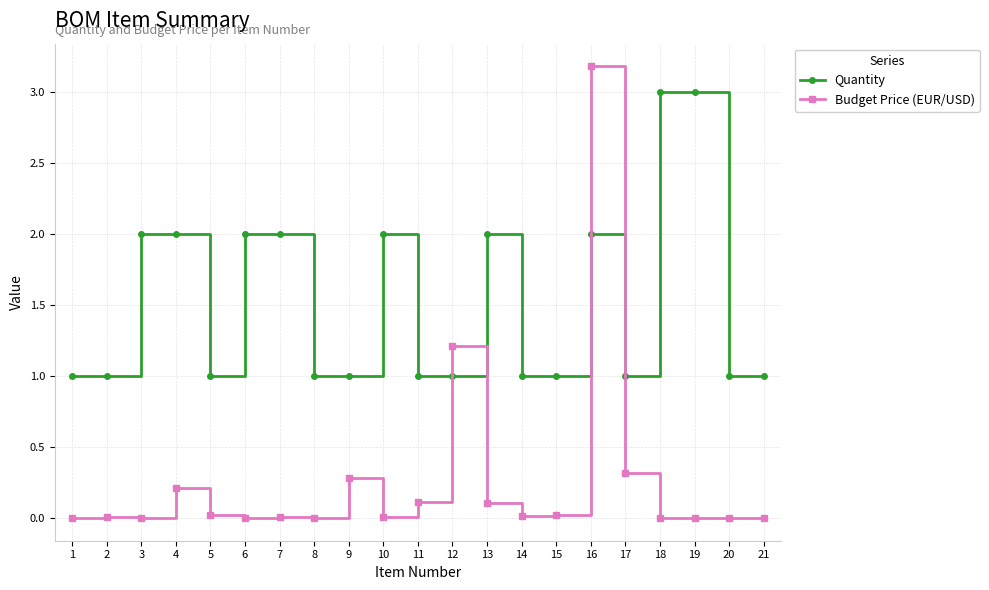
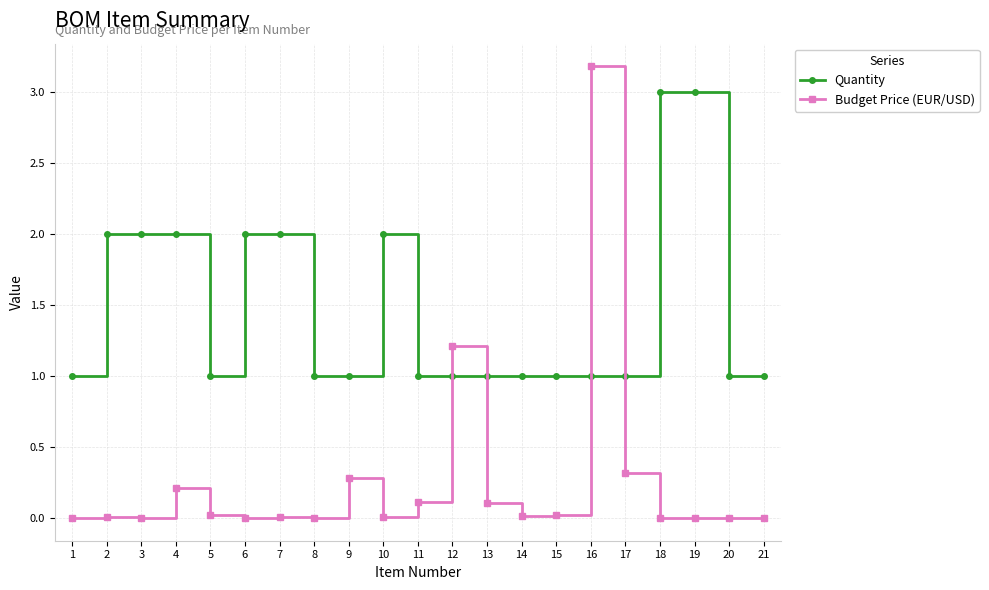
Quantity, 2: 1 -> 2
Quantity, 13: 2 -> 1
Quantity, 16: 2 -> 1
